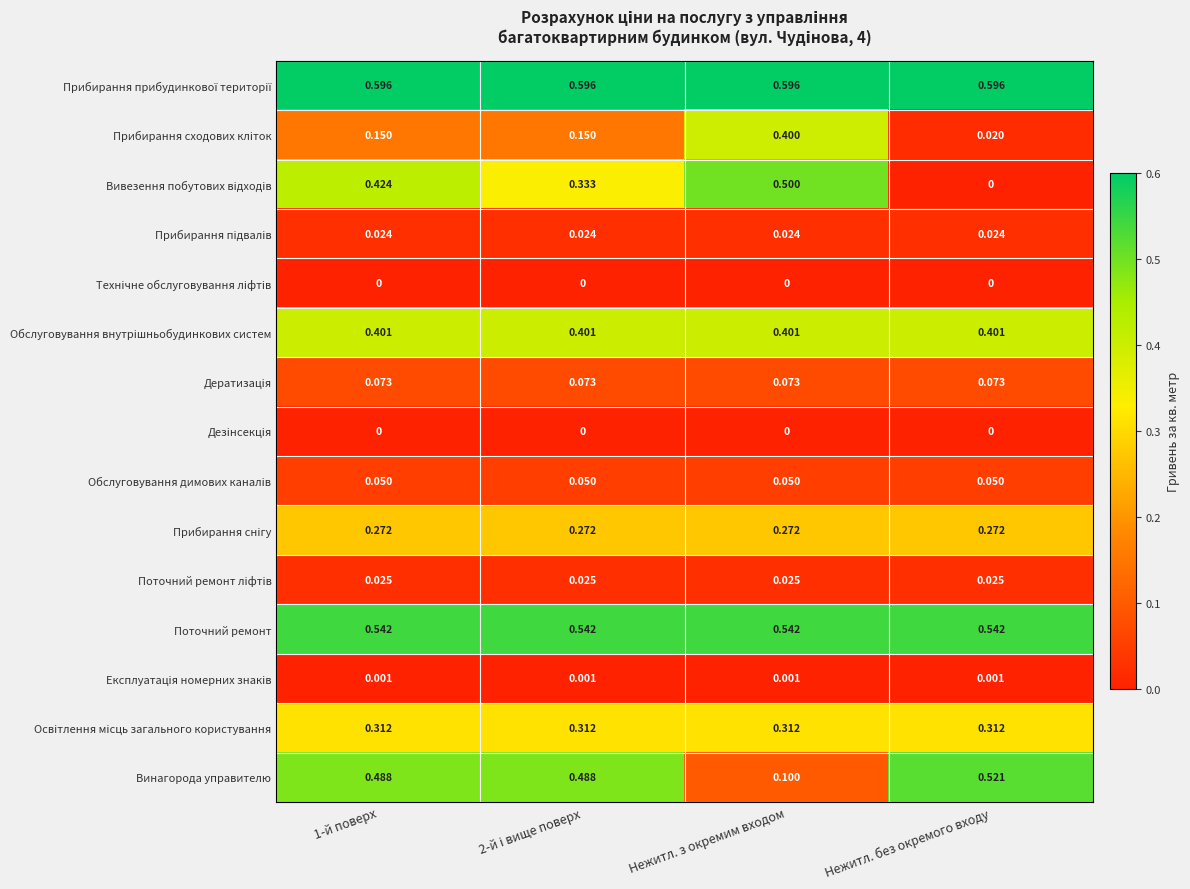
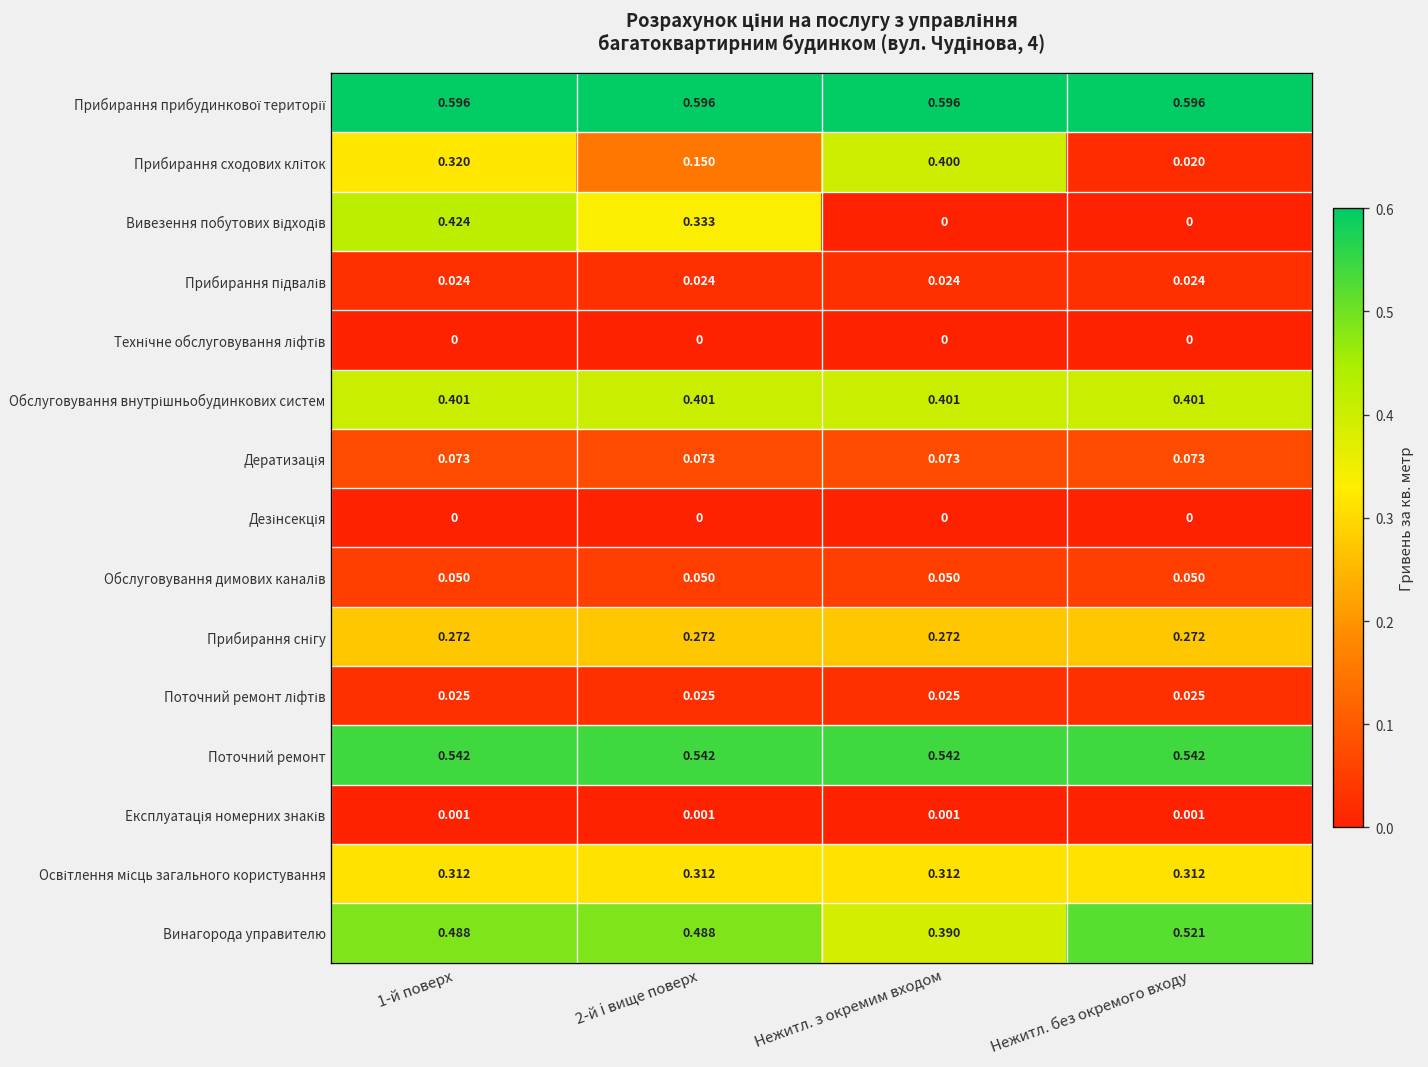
Прибирання сходових кліток, 1-й поверх: 0.150 -> 0.320
Вивезення побутових відходів, Нежитл. з окремим входом: 0.500 -> 0
Винагорода управителю, Нежитл. з окремим входом: 0.100 -> 0.390
